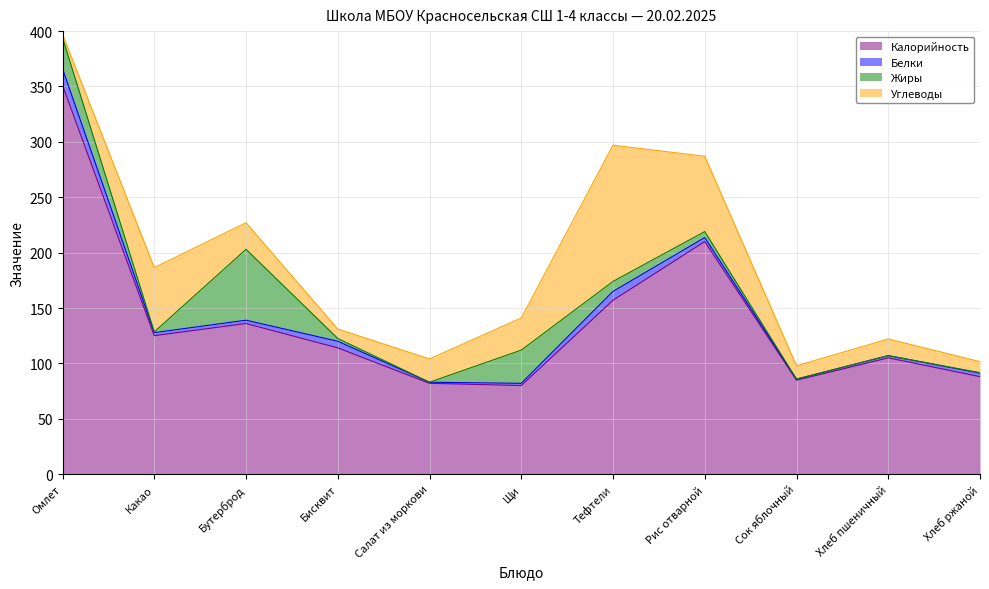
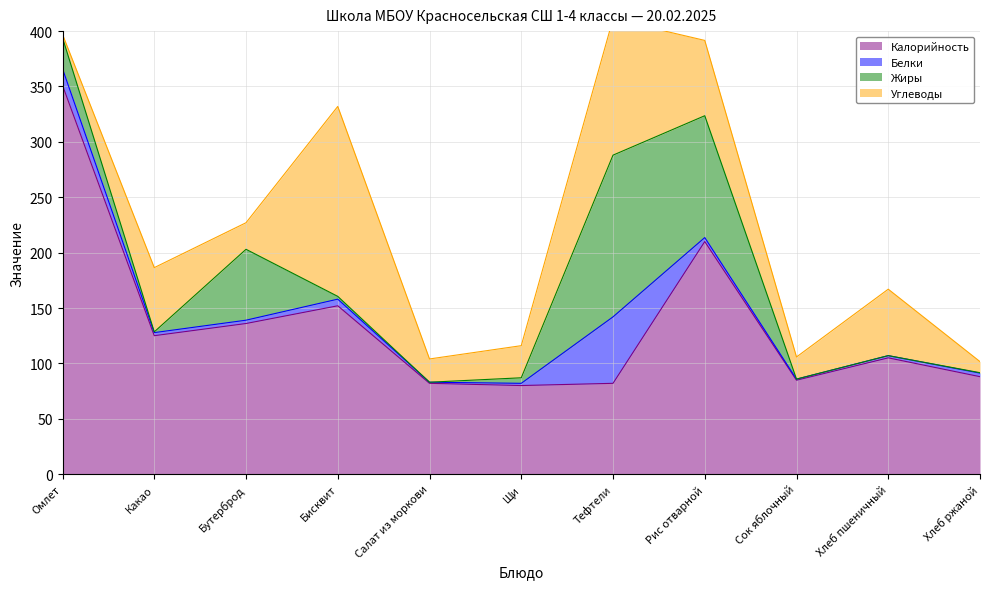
Калорийность, Бисквит: 114 -> 152
Углеводы, Бисквит: 9 -> 172
Жиры, Щи: 30 -> 5
Калорийность, Тефтели: 157 -> 82
Белки, Тефтели: 8 -> 60
Жиры, Тефтели: 9 -> 146
Жиры, Рис отварной: 5 -> 110
Углеводы, Сок яблочный: 12 -> 20
Углеводы, Хлеб пшеничный: 15 -> 60
